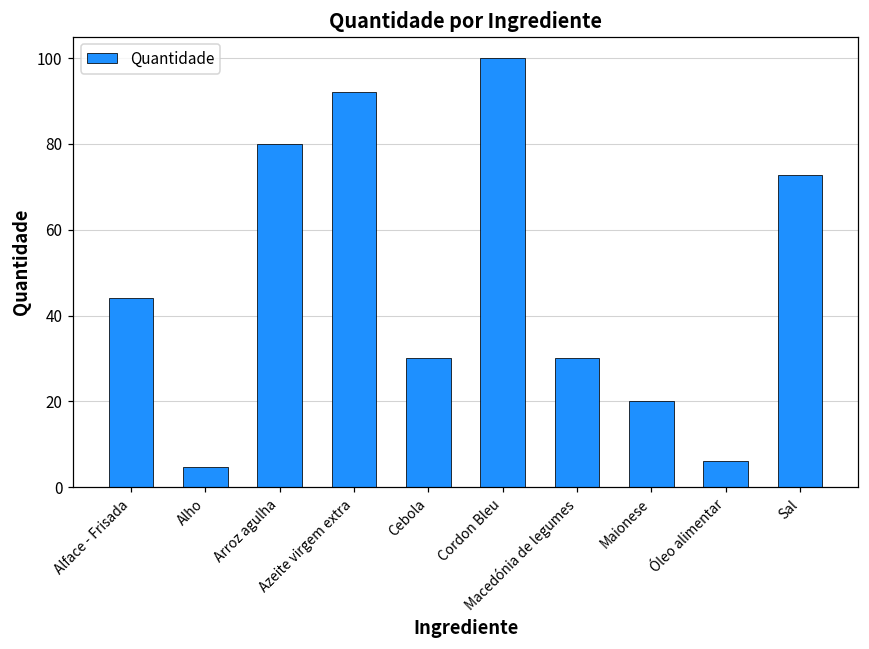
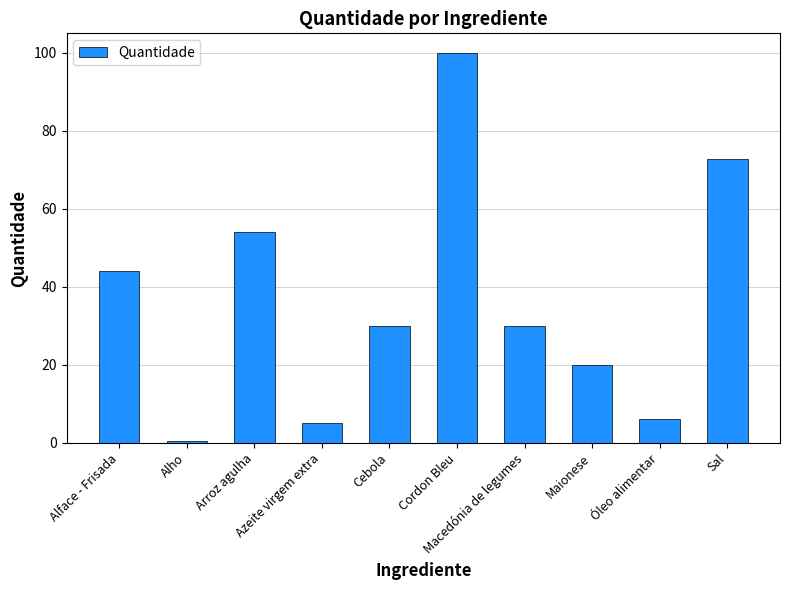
Alho: 5 -> 1
Arroz agulha: 80 -> 54
Azeite virgem extra: 92 -> 5
